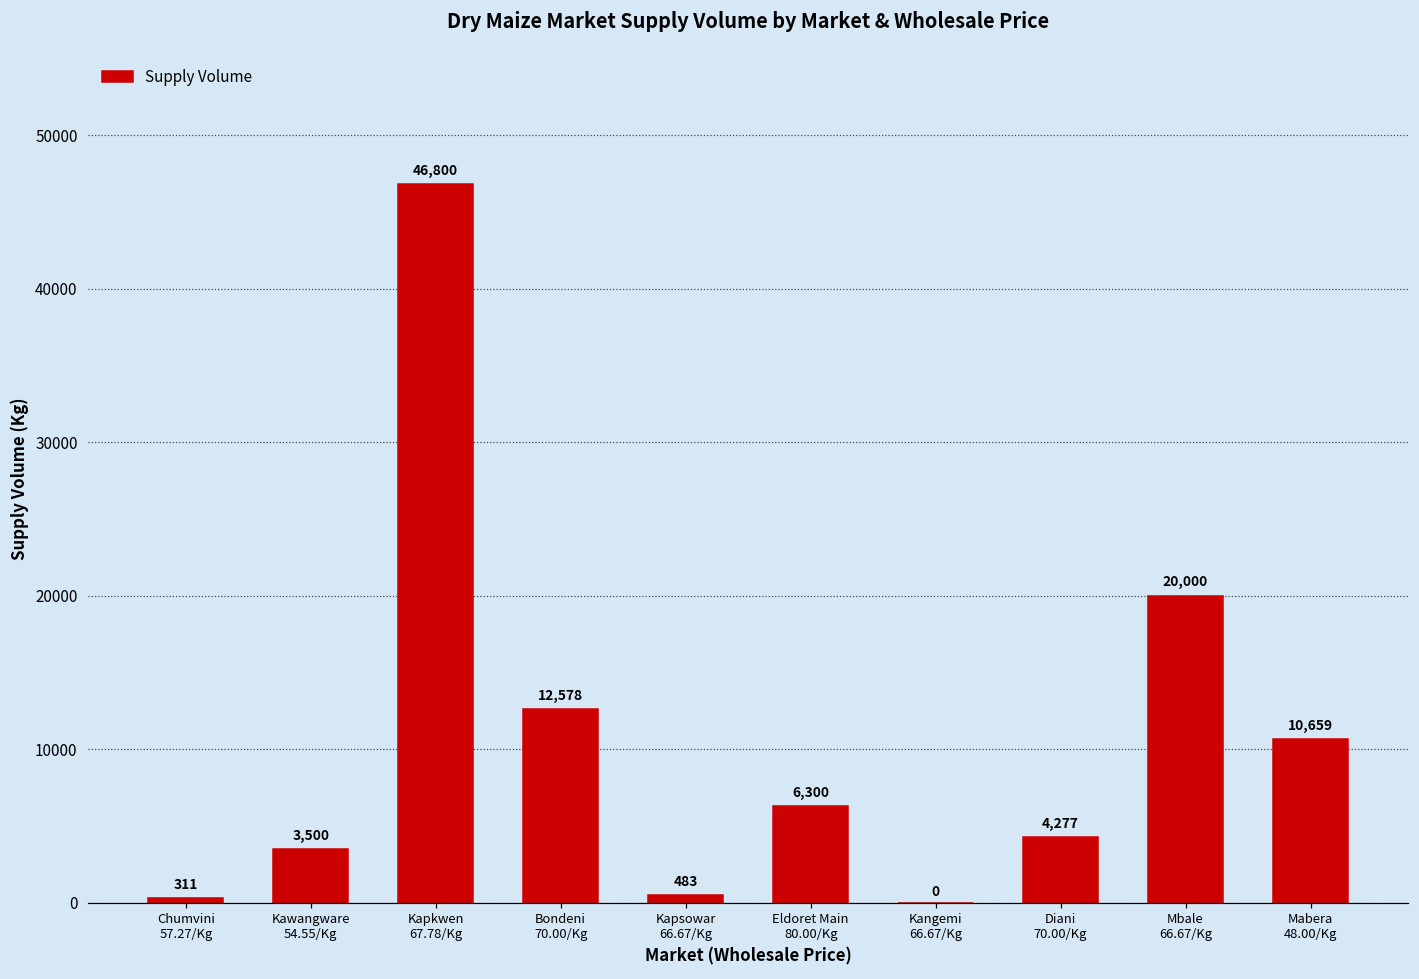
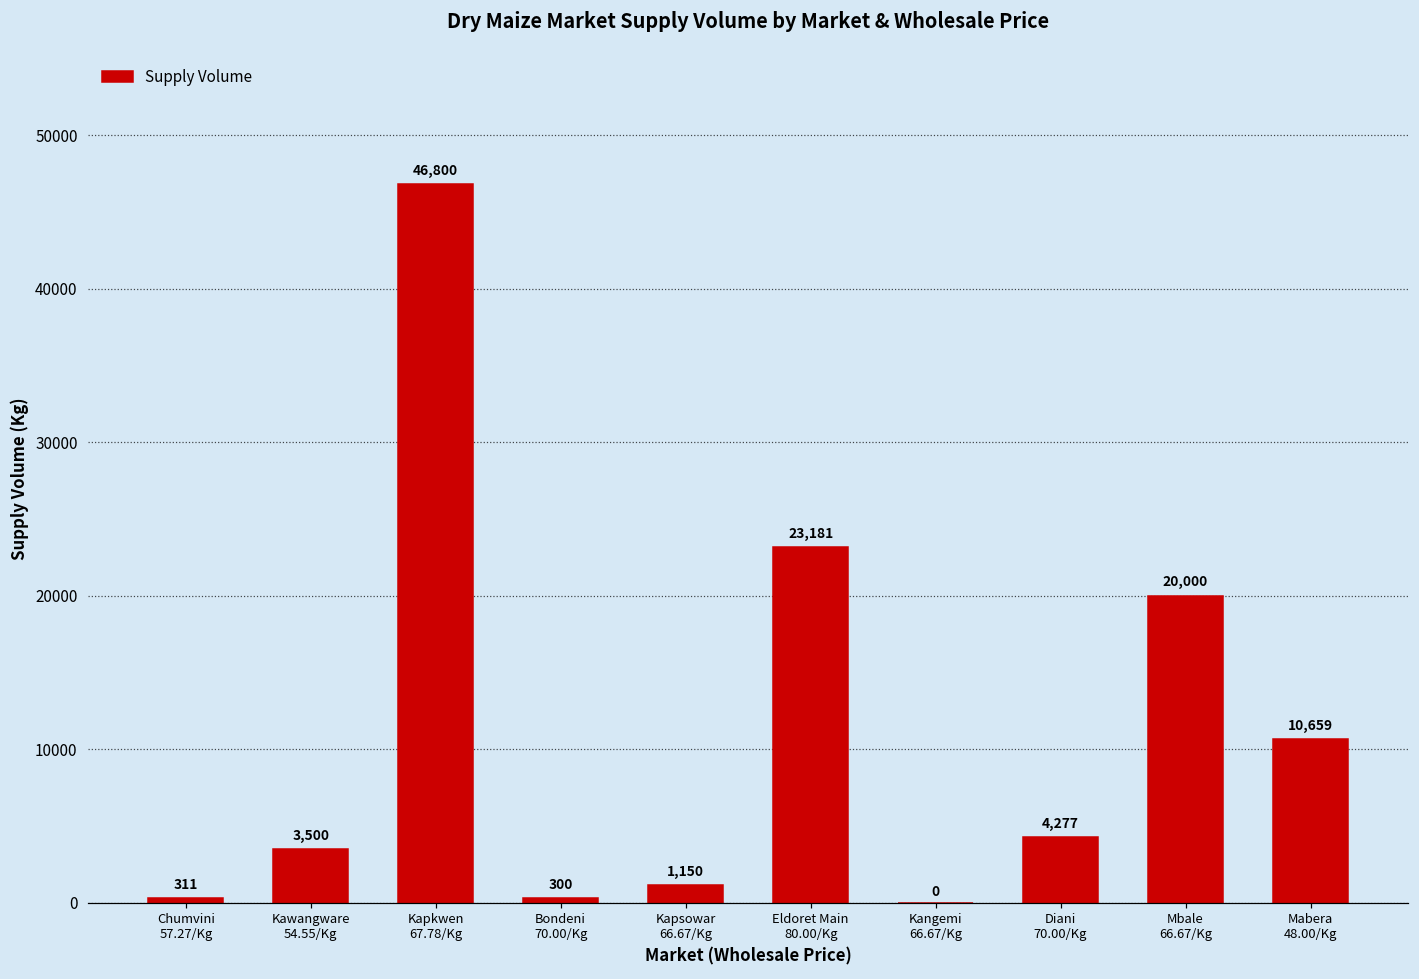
Bondeni 70.00/Kg: 12,578 -> 300
Kapsowar 66.67/Kg: 483 -> 1,150
Eldoret Main 80.00/Kg: 6,300 -> 23,181
